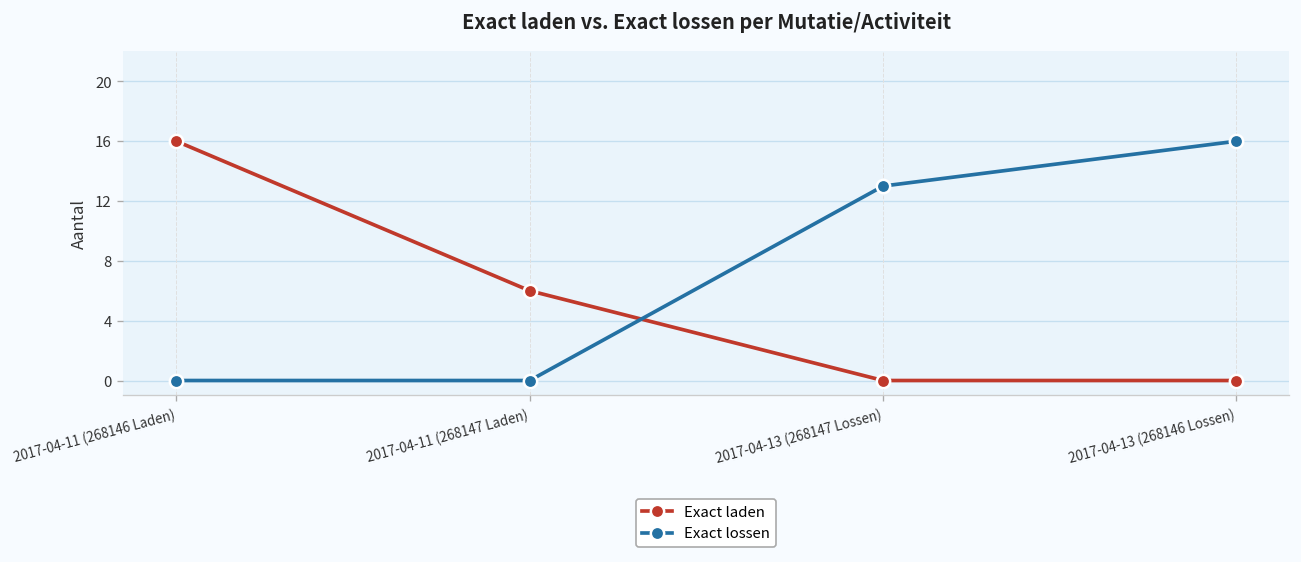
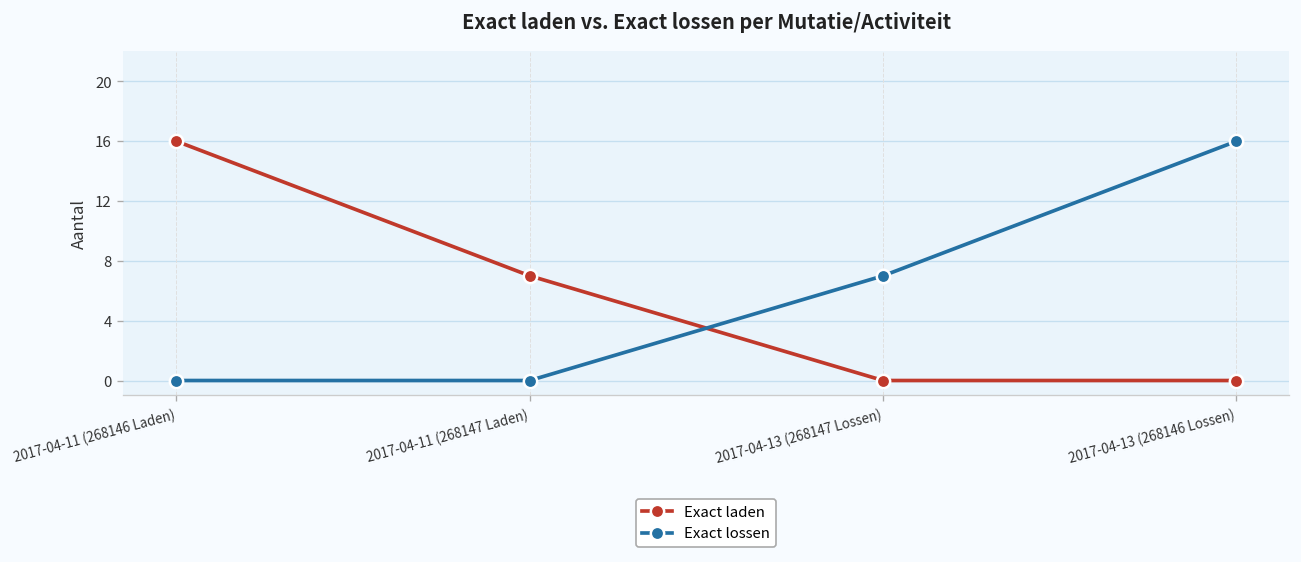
Exact laden, 2017-04-11 (268147 Laden): 6 -> 7
Exact lossen, 2017-04-13 (268147 Lossen): 13 -> 7
